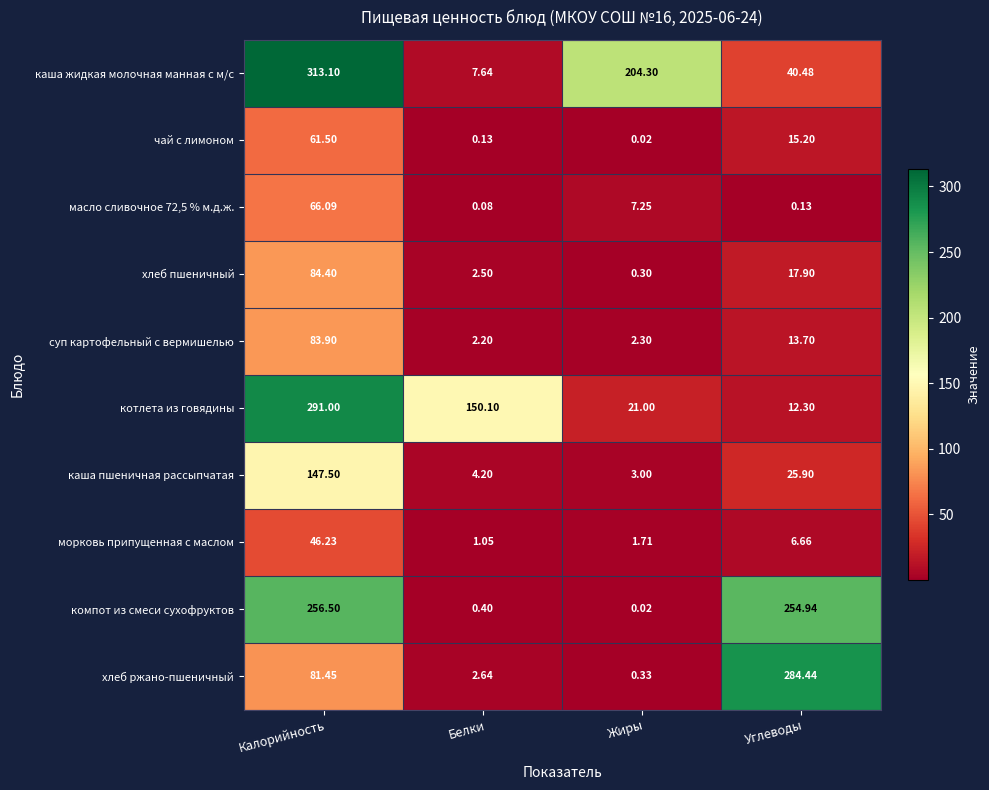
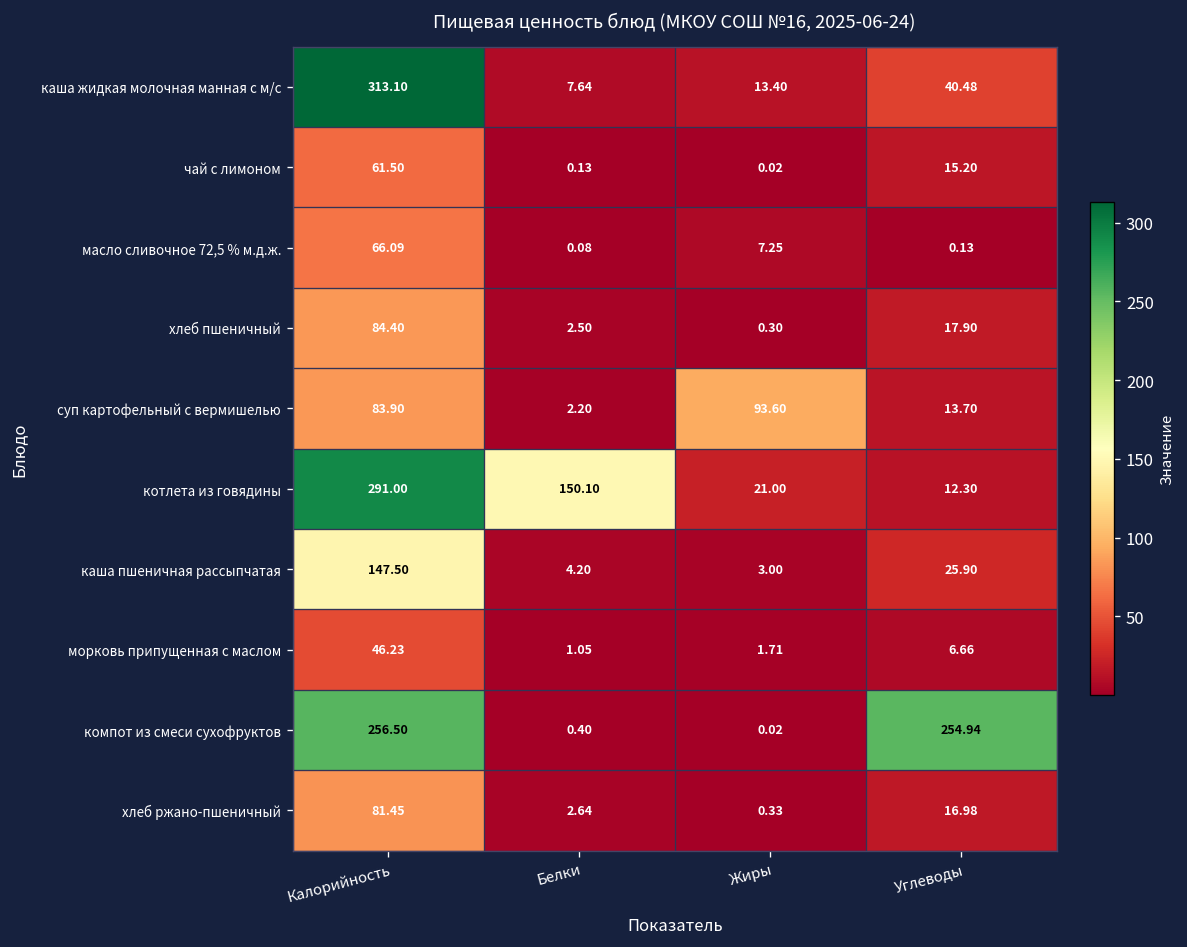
каша жидкая молочная манная с м/с, Жиры: 204.30 -> 13.40
суп картофельный с вермишелью, Жиры: 2.30 -> 93.60
хлеб ржано-пшеничный, Углеводы: 284.44 -> 16.98
